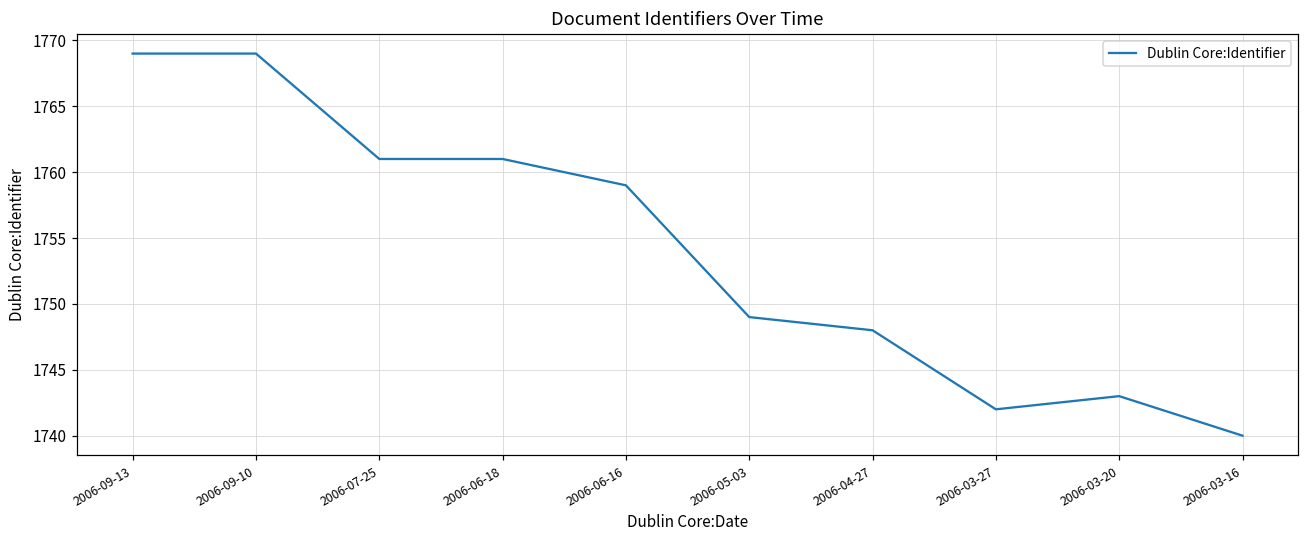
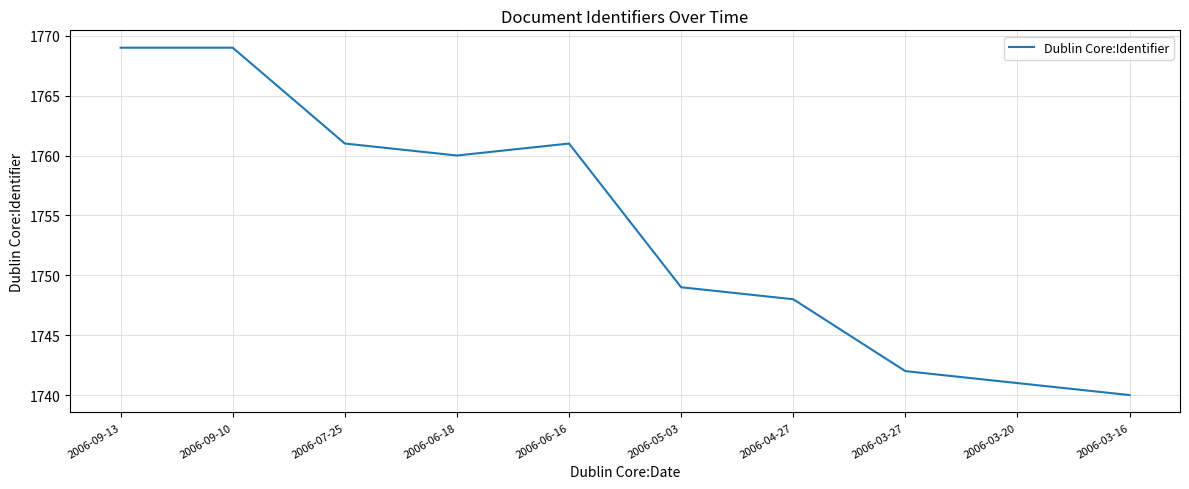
2006-06-18: 1761 -> 1760
2006-06-16: 1759 -> 1761
2006-03-20: 1743 -> 1741
